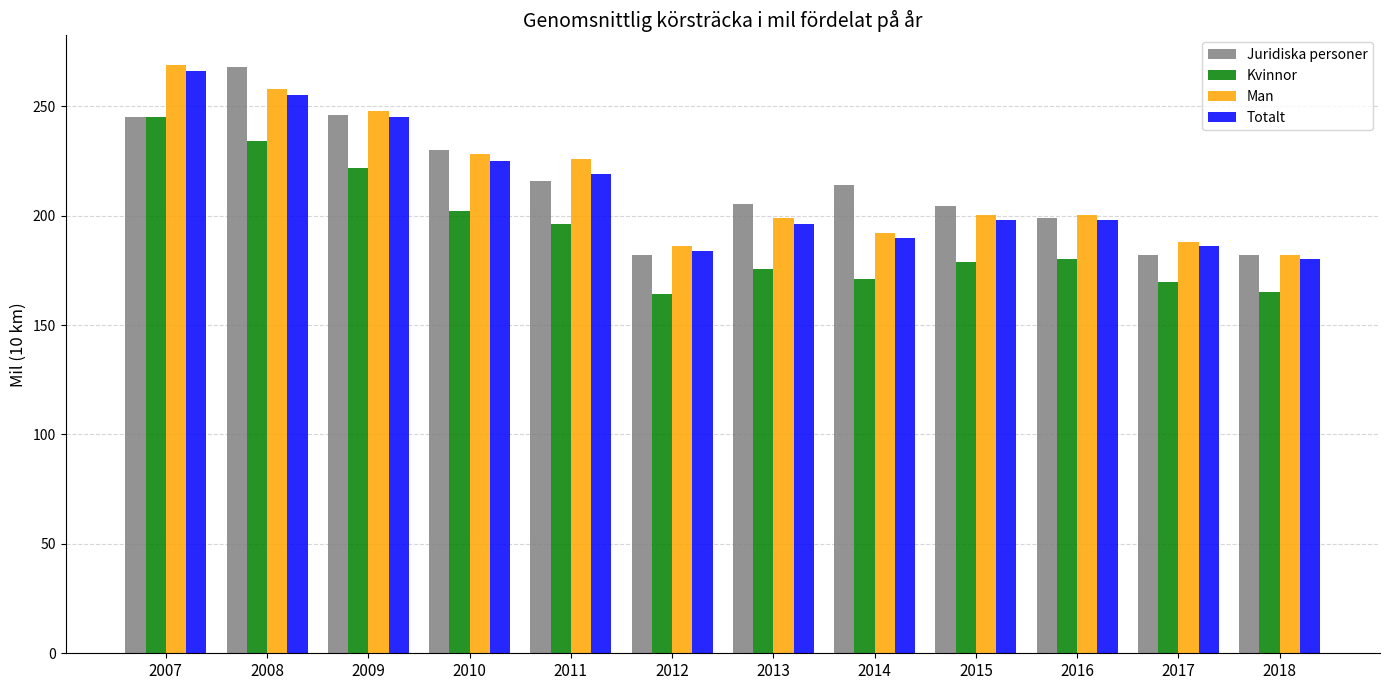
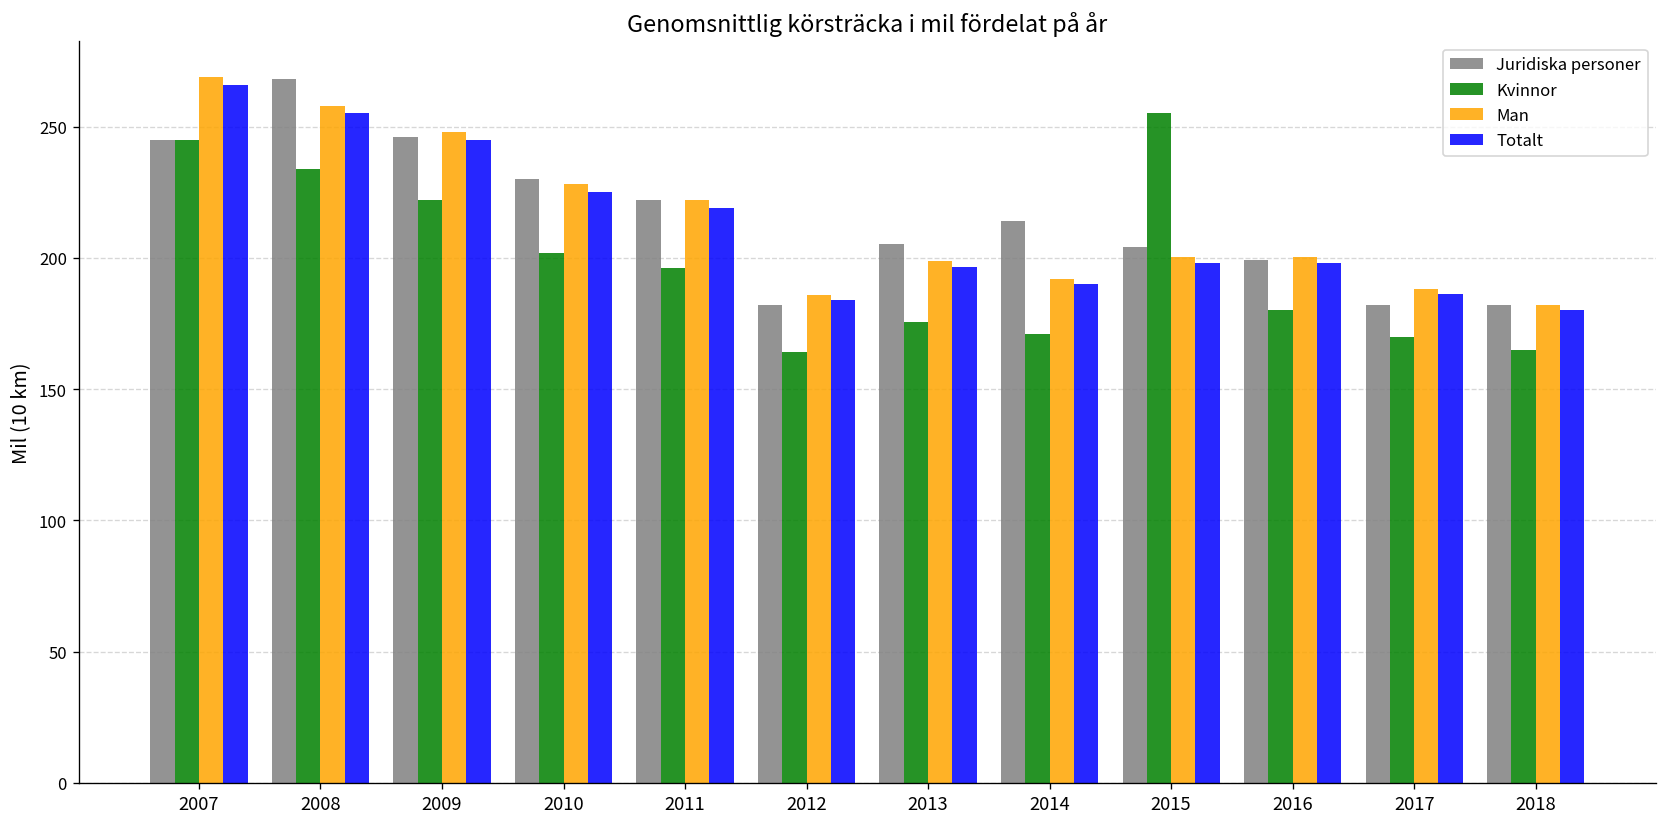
Juridiska personer, 2011: 216 -> 222
Man, 2011: 226 -> 222
Kvinnor, 2015: 179 -> 255
